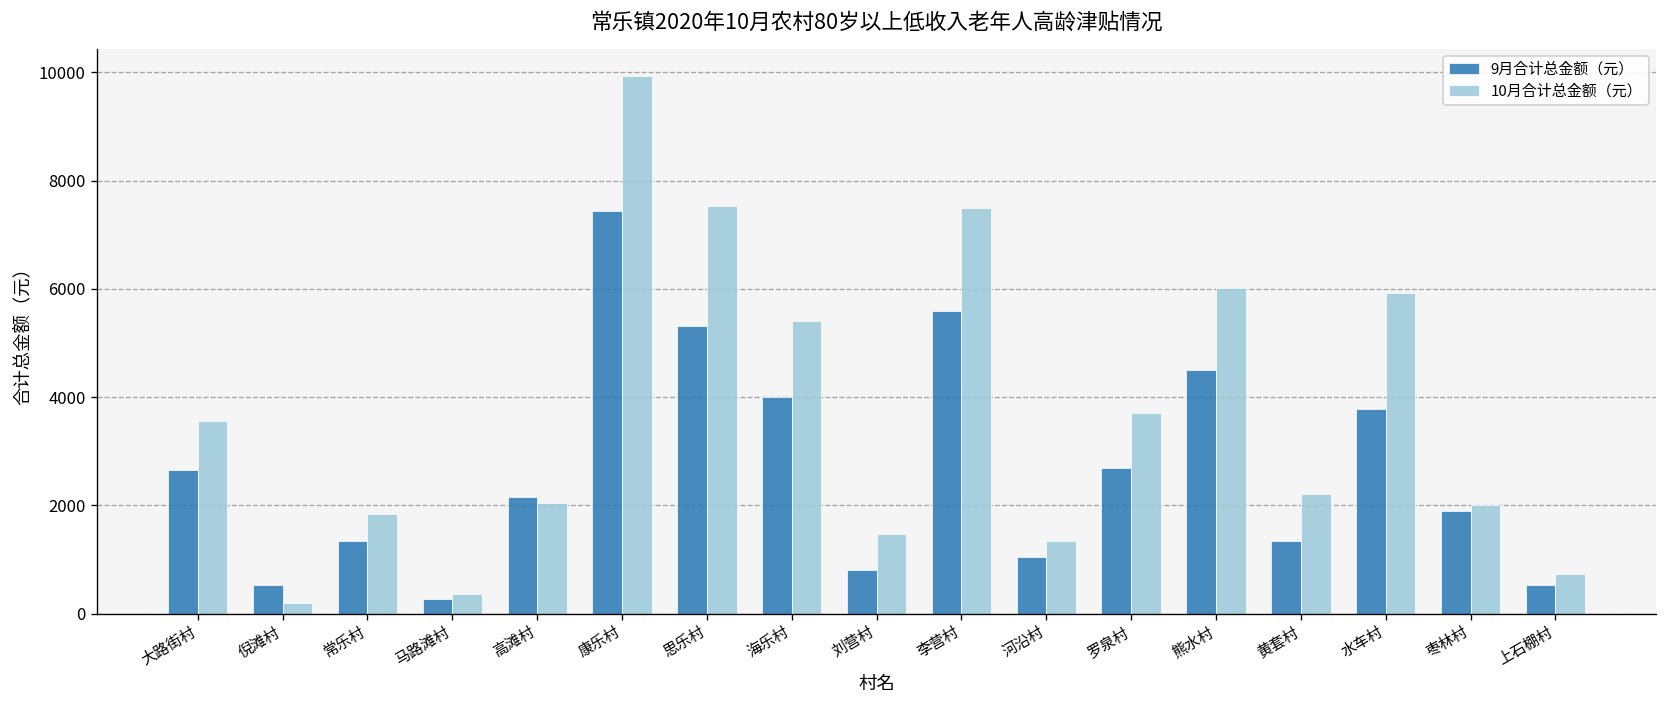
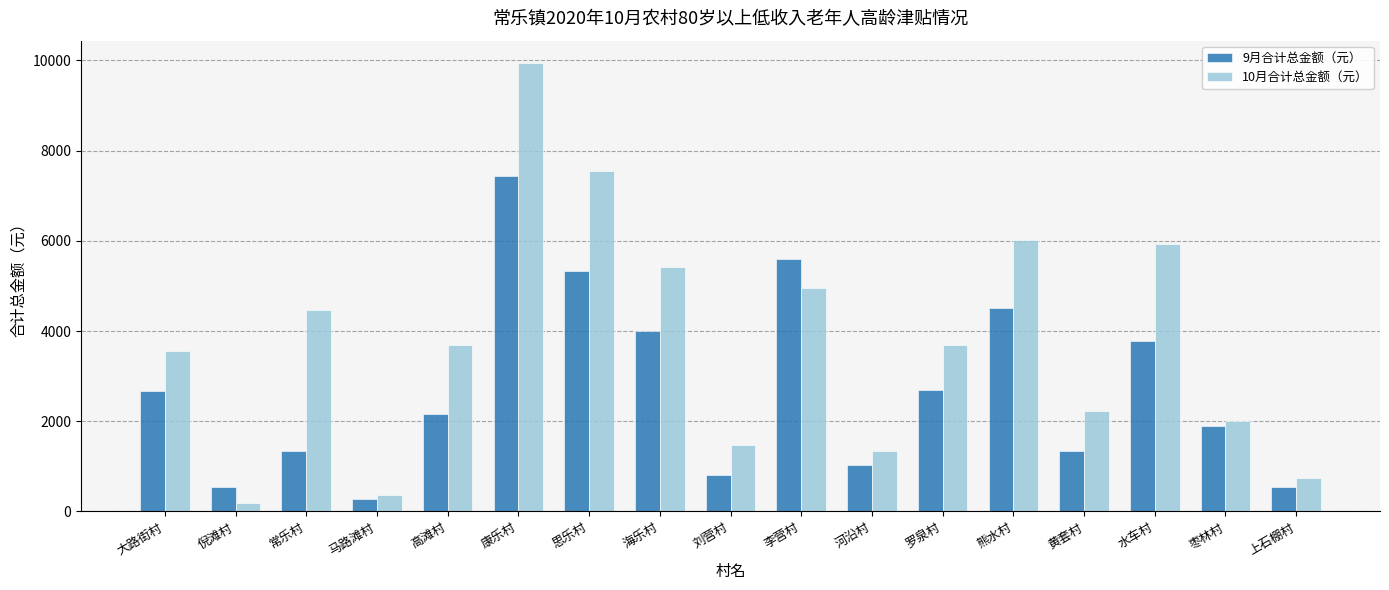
10月合计总金额（元）, 常乐村: 1900 -> 4500
10月合计总金额（元）, 高滩村: 2100 -> 3700
10月合计总金额（元）, 李营村: 7500 -> 5000
